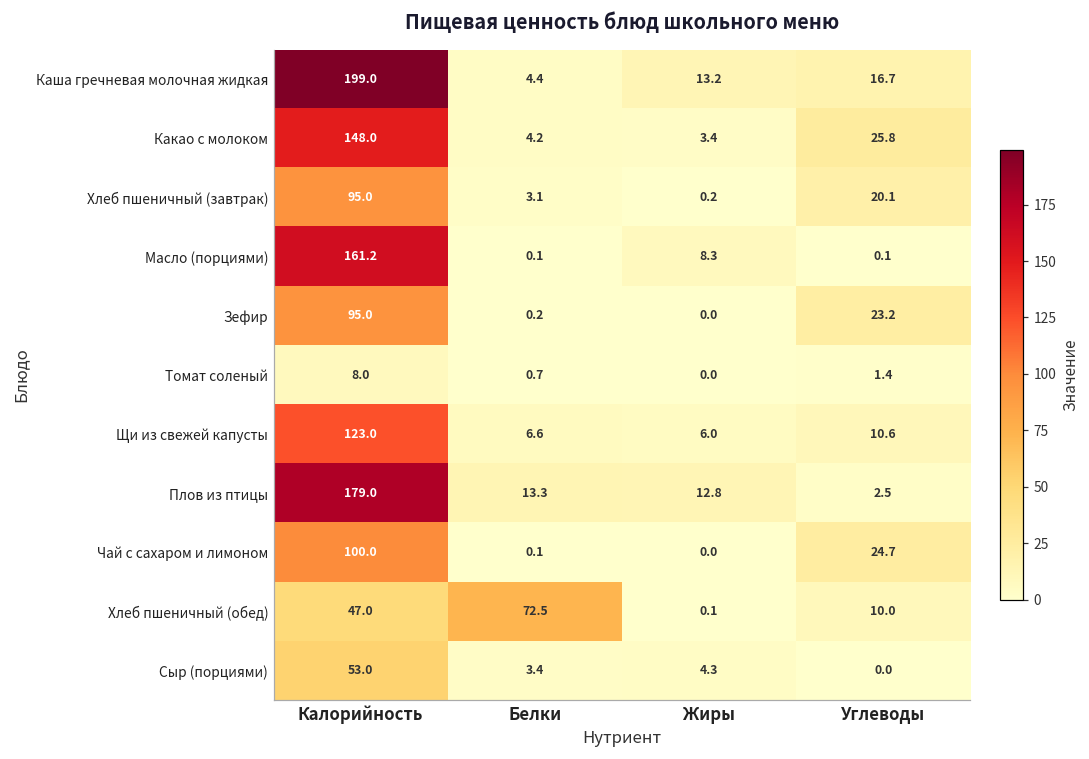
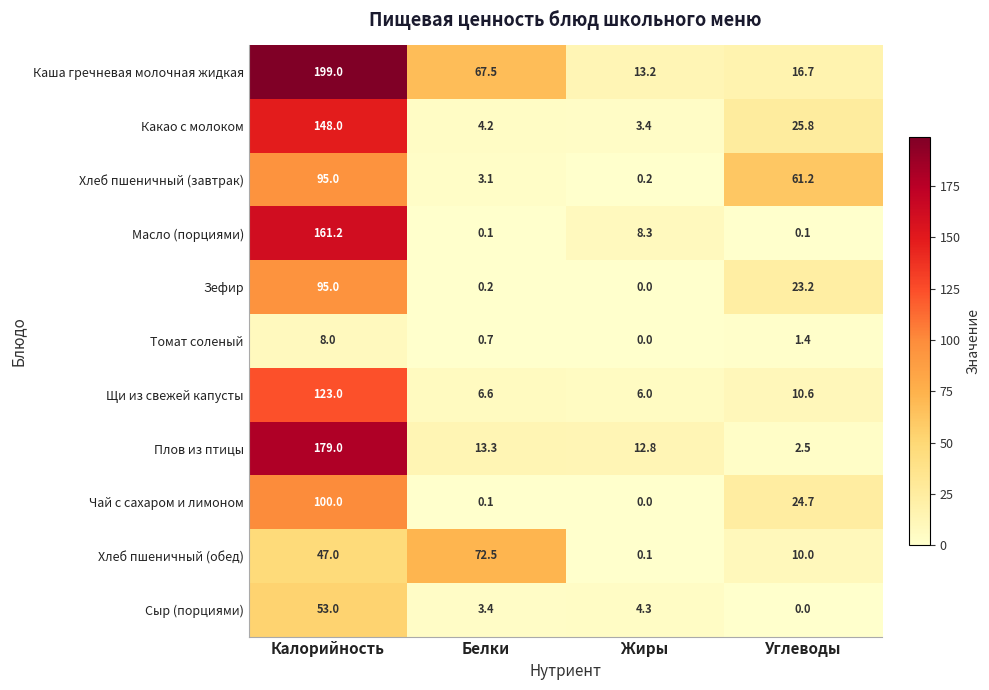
Каша гречневая молочная жидкая, Белки: 4.4 -> 67.5
Хлеб пшеничный (завтрак), Углеводы: 20.1 -> 61.2
